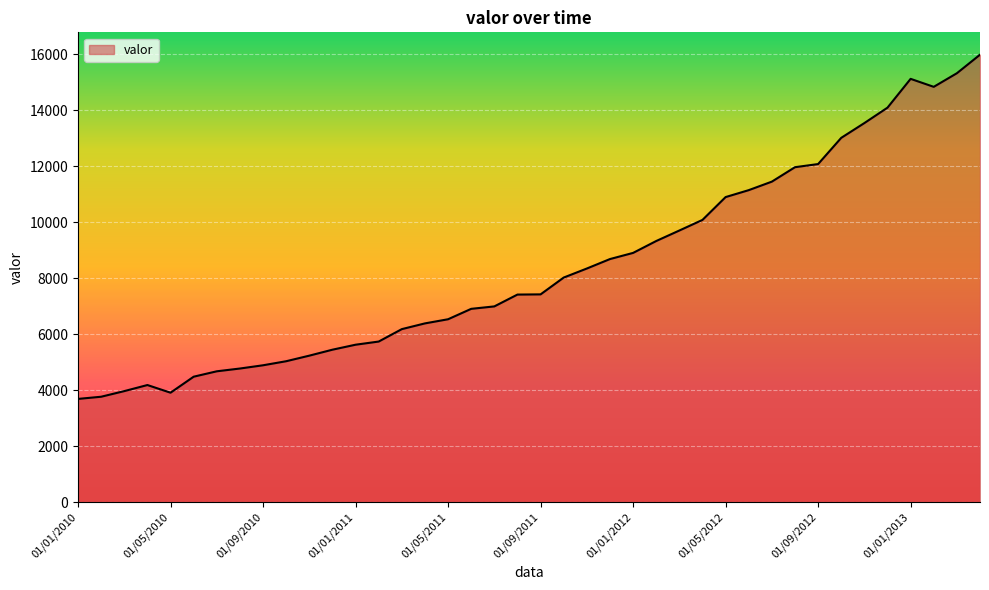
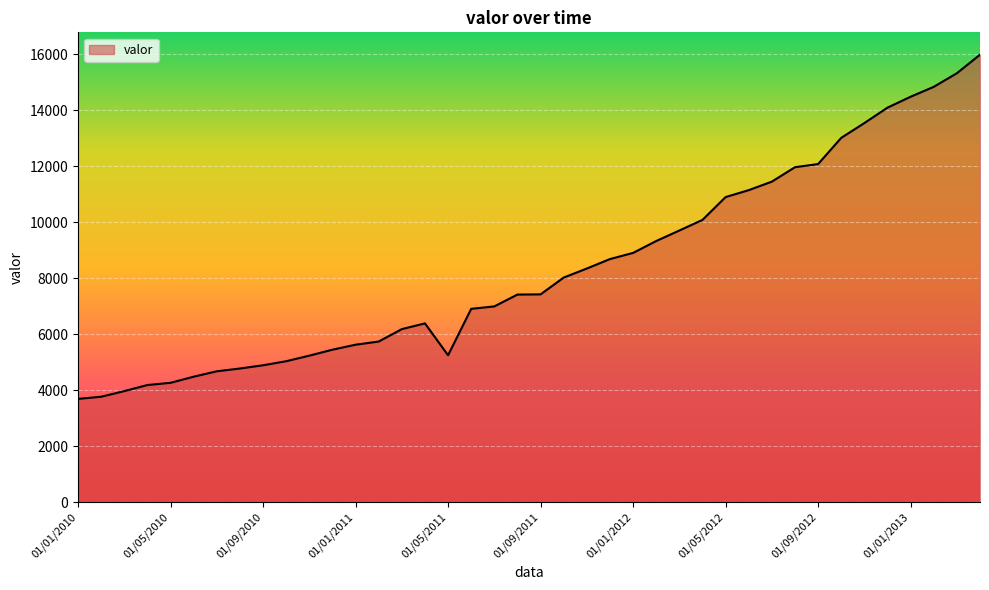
01/05/2010: 3900 -> 4300
01/05/2011: 6500 -> 5300
01/01/2013: 15100 -> 14500
